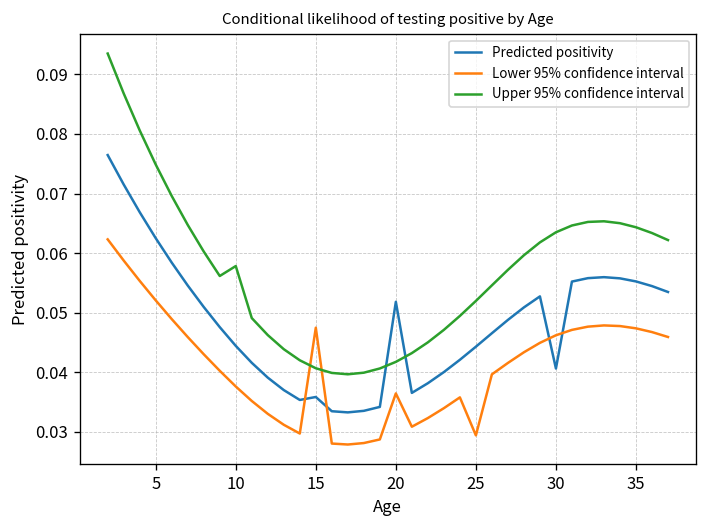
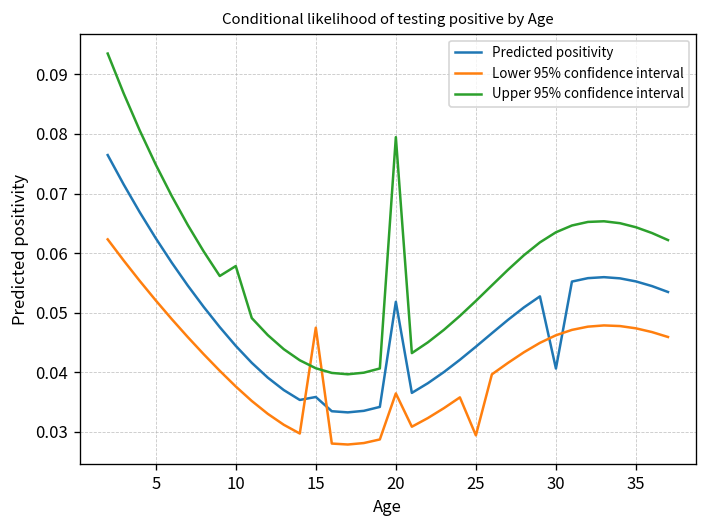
Upper 95% confidence interval, 20: 0.042 -> 0.079
